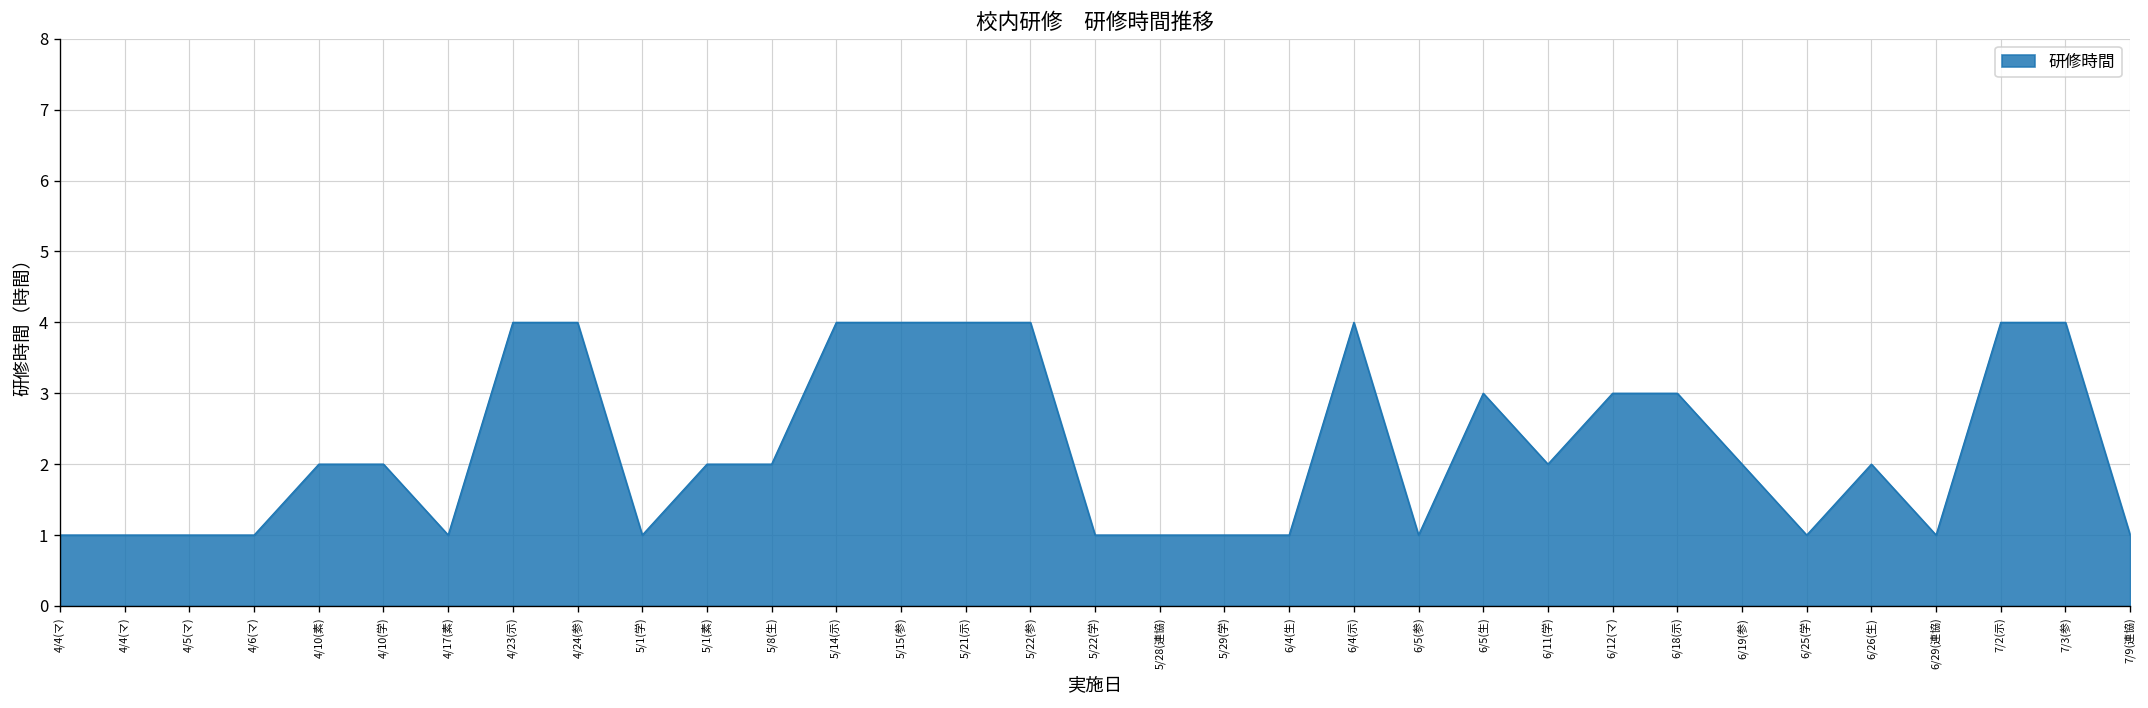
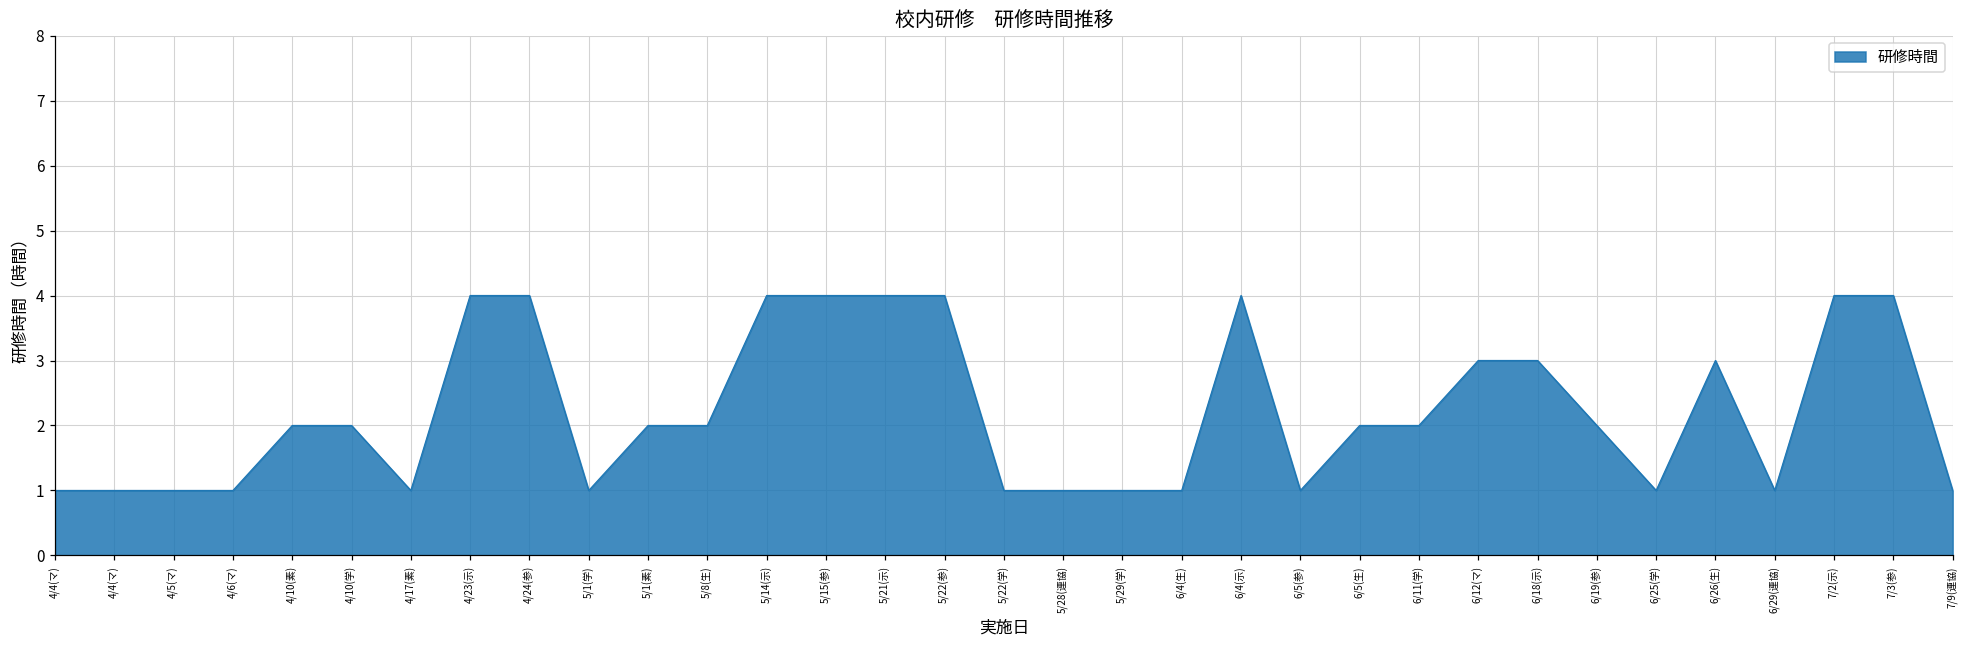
6/5(生): 3 -> 2
6/26(生): 2 -> 3
